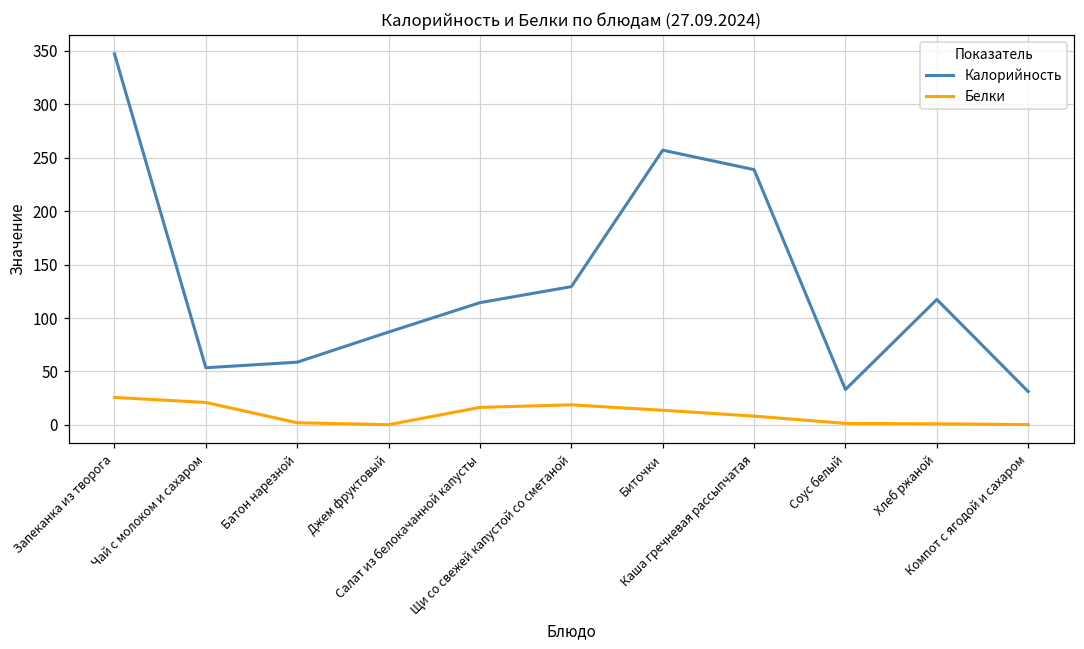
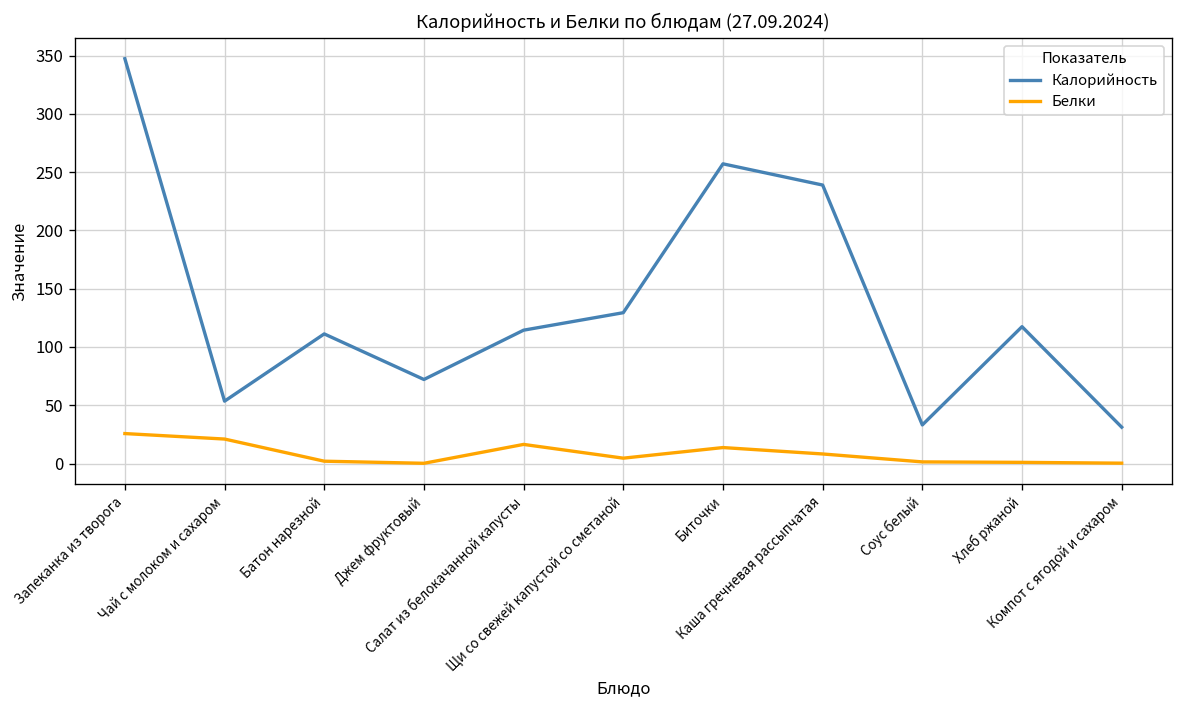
Калорийность, Батон нарезной: 60 -> 110
Калорийность, Джем фруктовый: 90 -> 70
Белки, Щи со свежей капустой со сметаной: 20 -> 0
